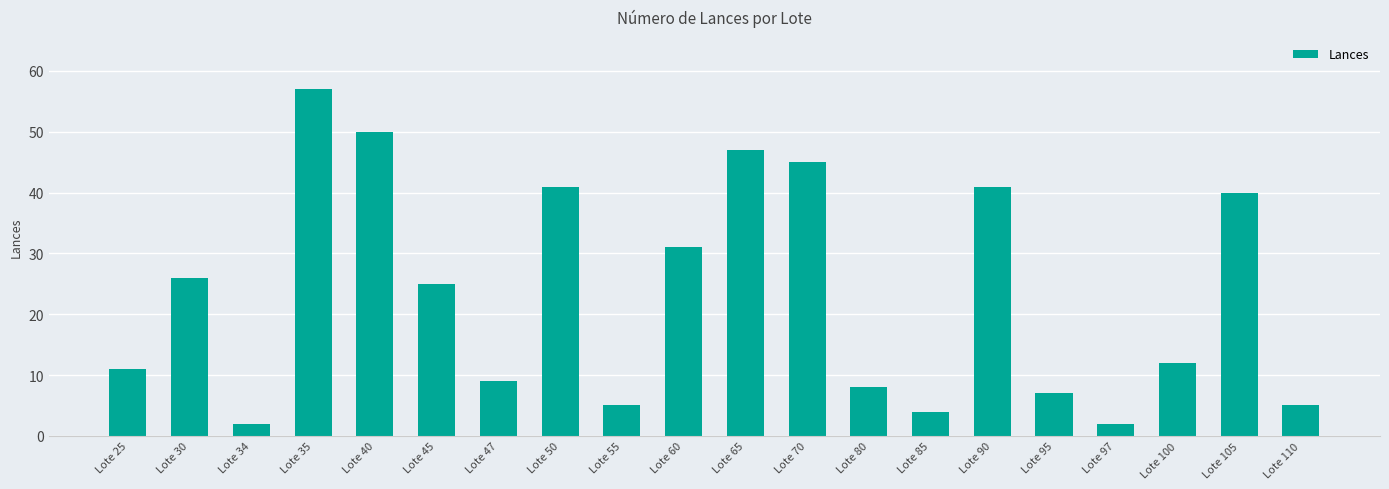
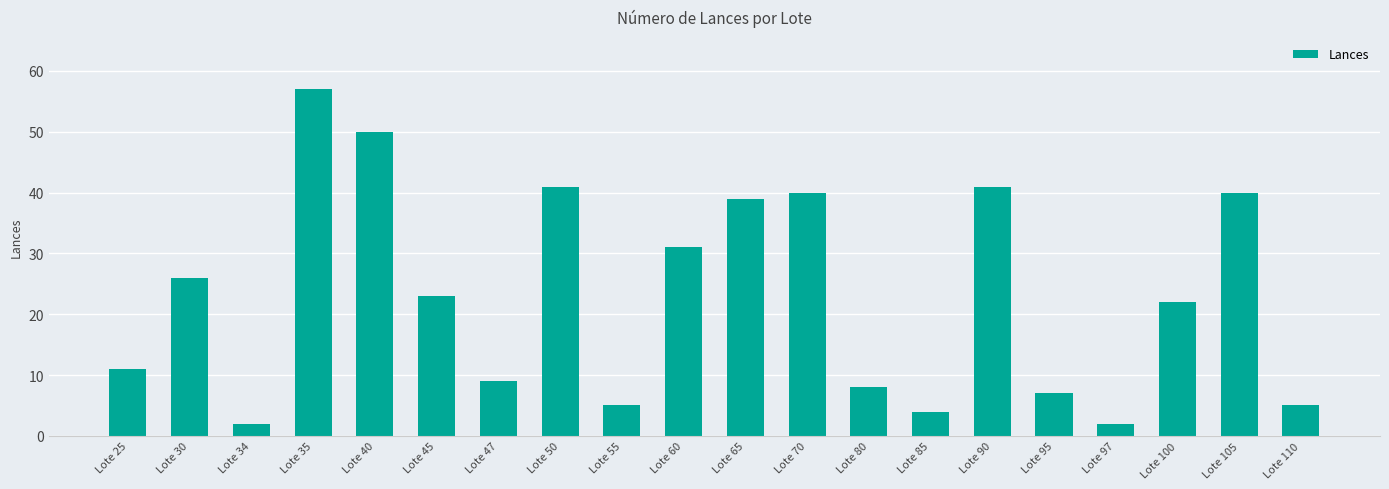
Lote 45: 25 -> 23
Lote 65: 47 -> 39
Lote 70: 45 -> 40
Lote 100: 12 -> 22
